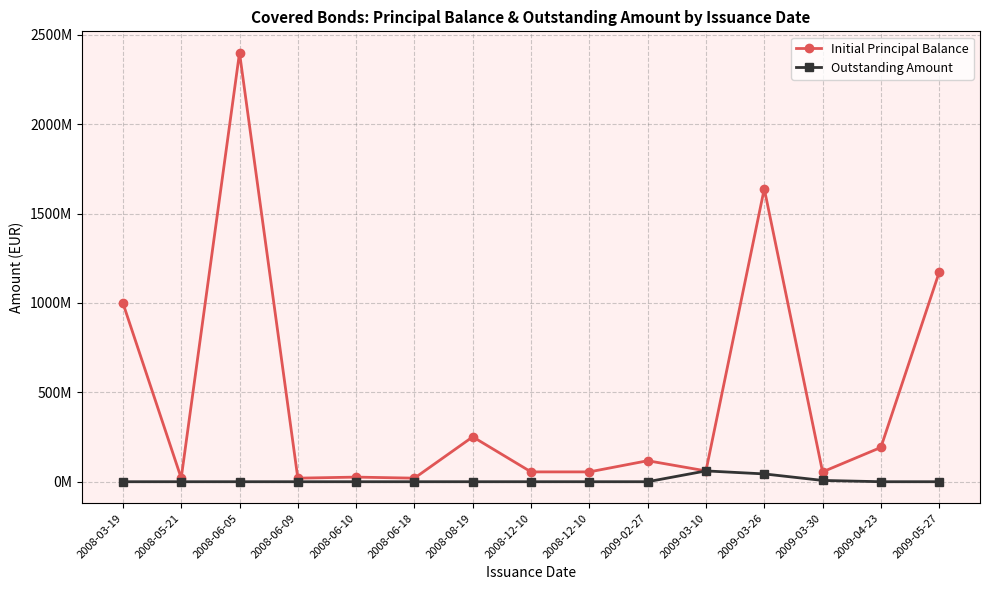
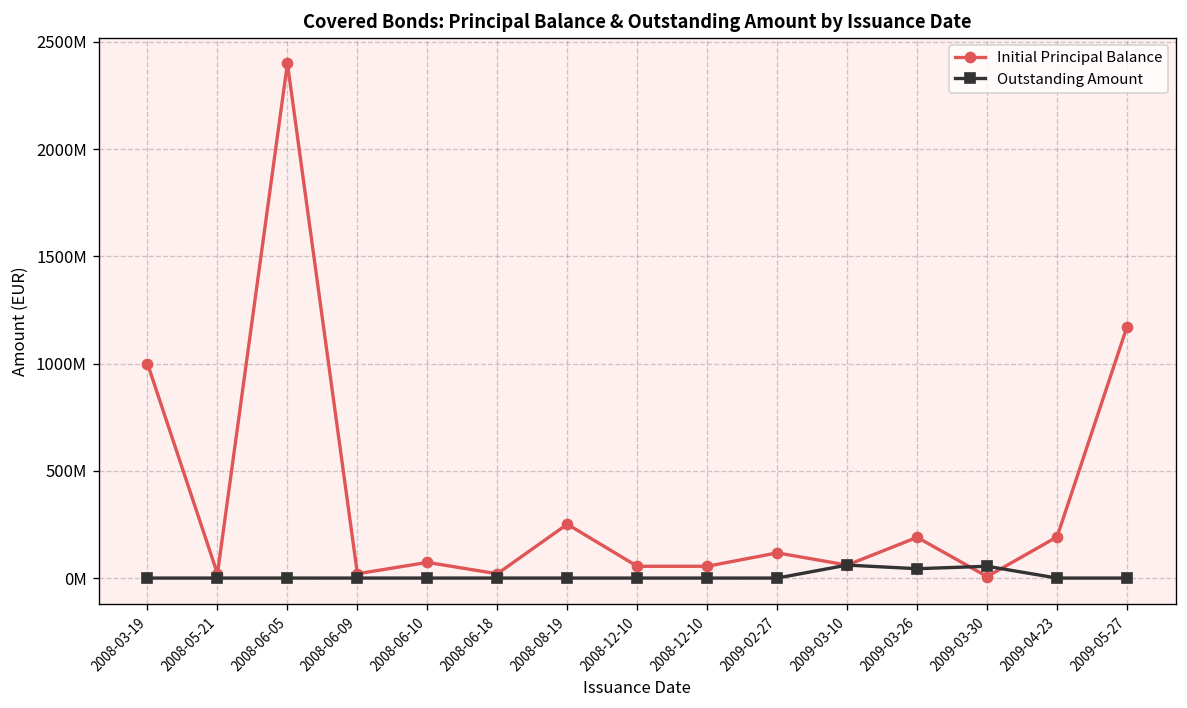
Initial Principal Balance, 2008-06-10: 30000000 -> 70000000
Initial Principal Balance, 2009-03-26: 1640000000 -> 190000000
Initial Principal Balance, 2009-03-30: 60000000 -> 10000000
Outstanding Amount, 2009-03-30: 10000000 -> 60000000
